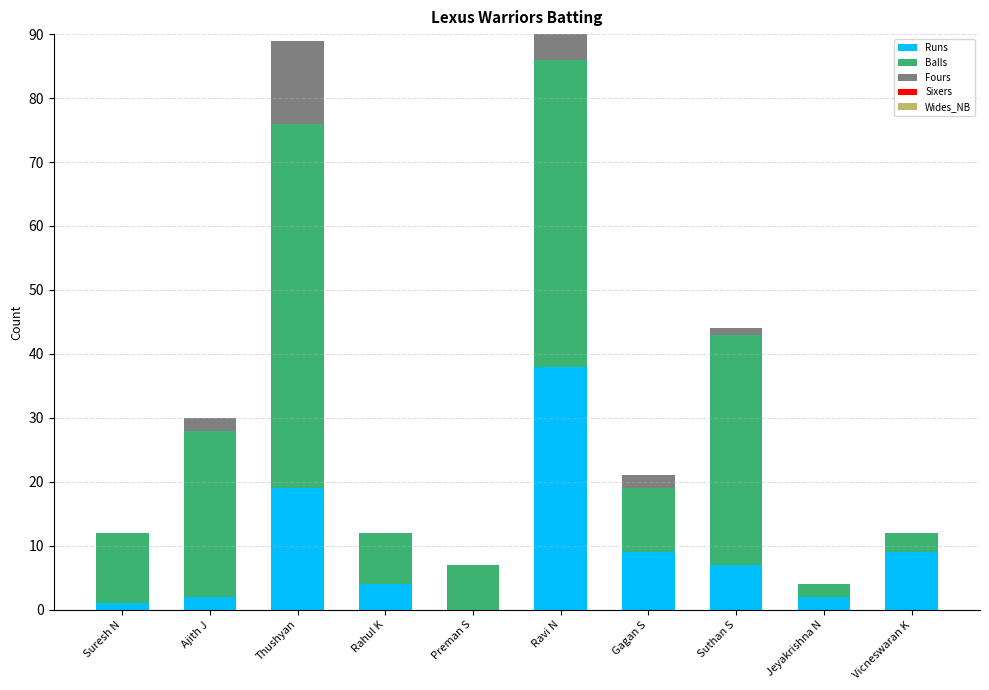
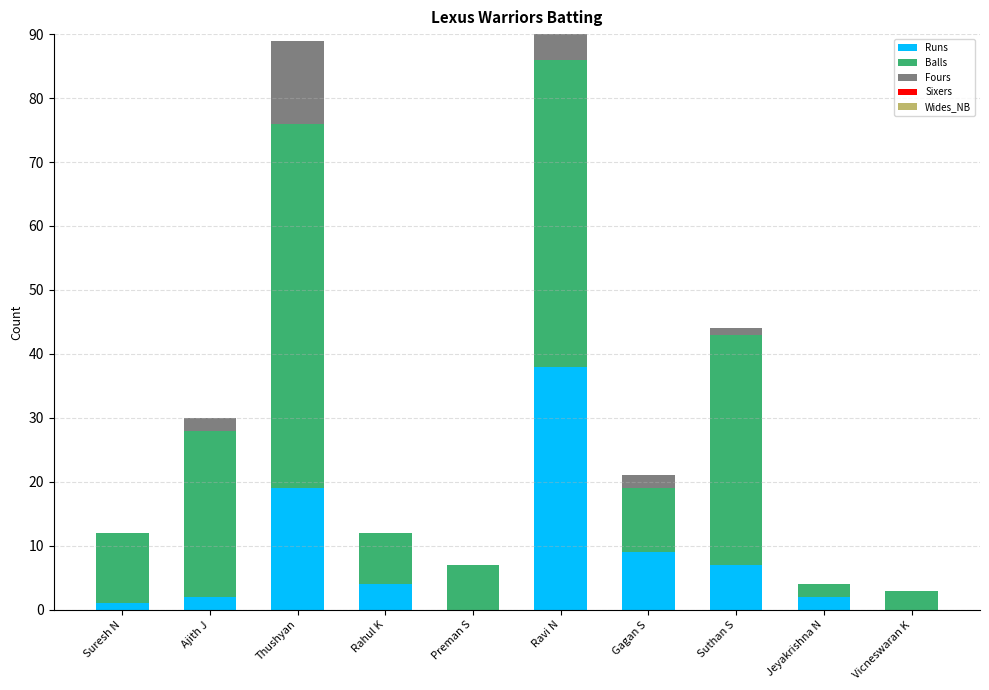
Runs, Vicneswaran K: 9 -> 0
